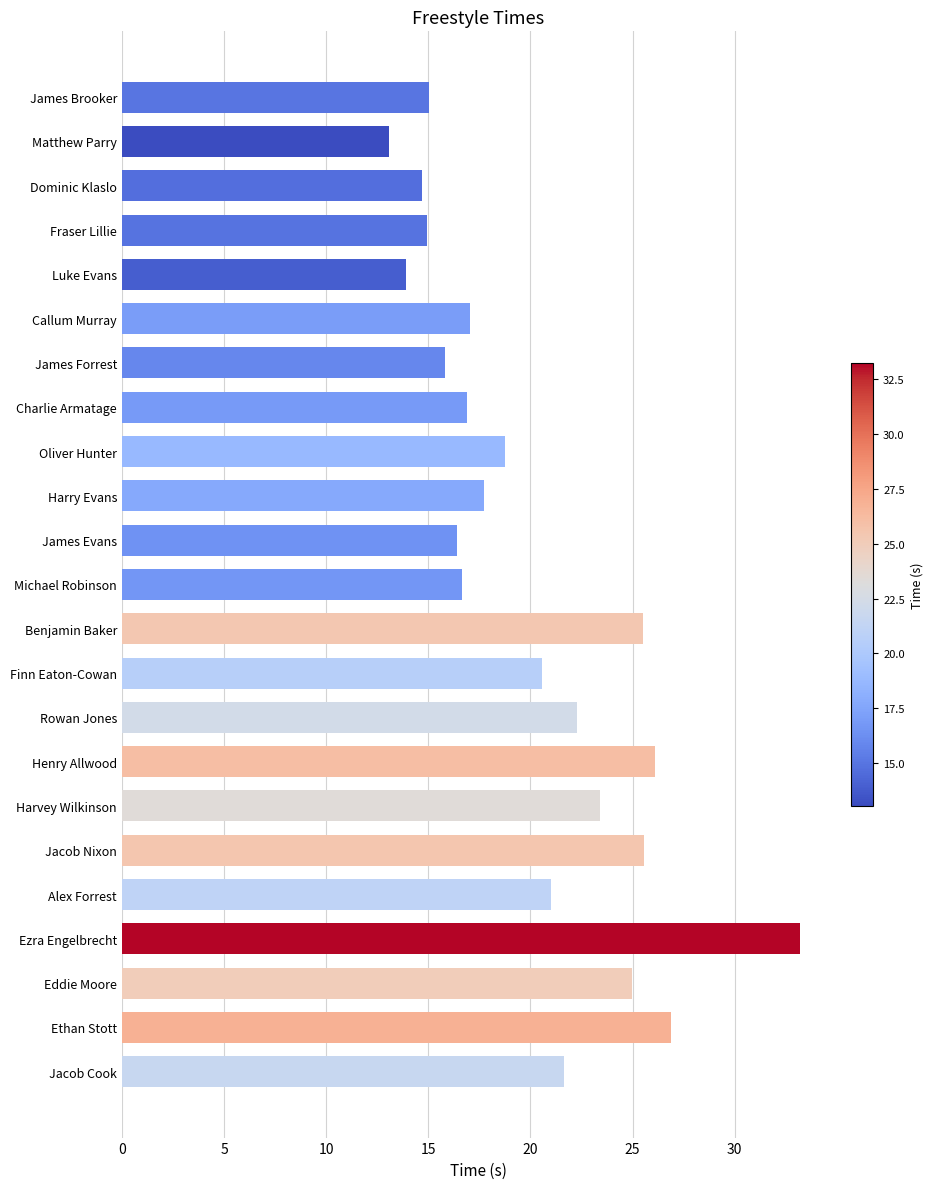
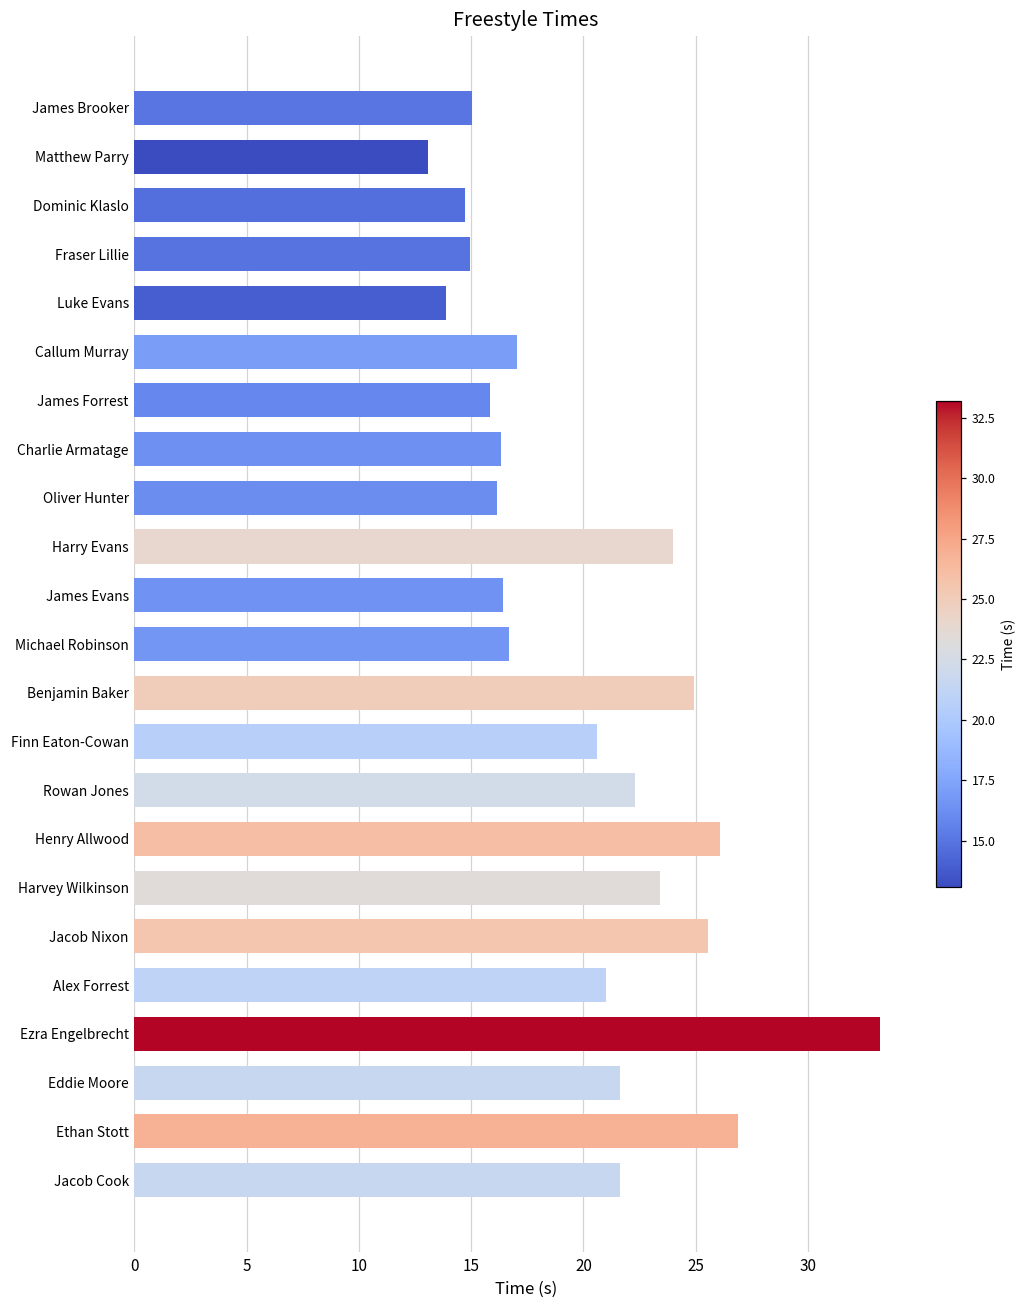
Charlie Armatage: 16.9 -> 16.3
Oliver Hunter: 18.8 -> 16.1
Harry Evans: 17.7 -> 24.0
Benjamin Baker: 25.5 -> 24.9
Eddie Moore: 25.0 -> 21.6
